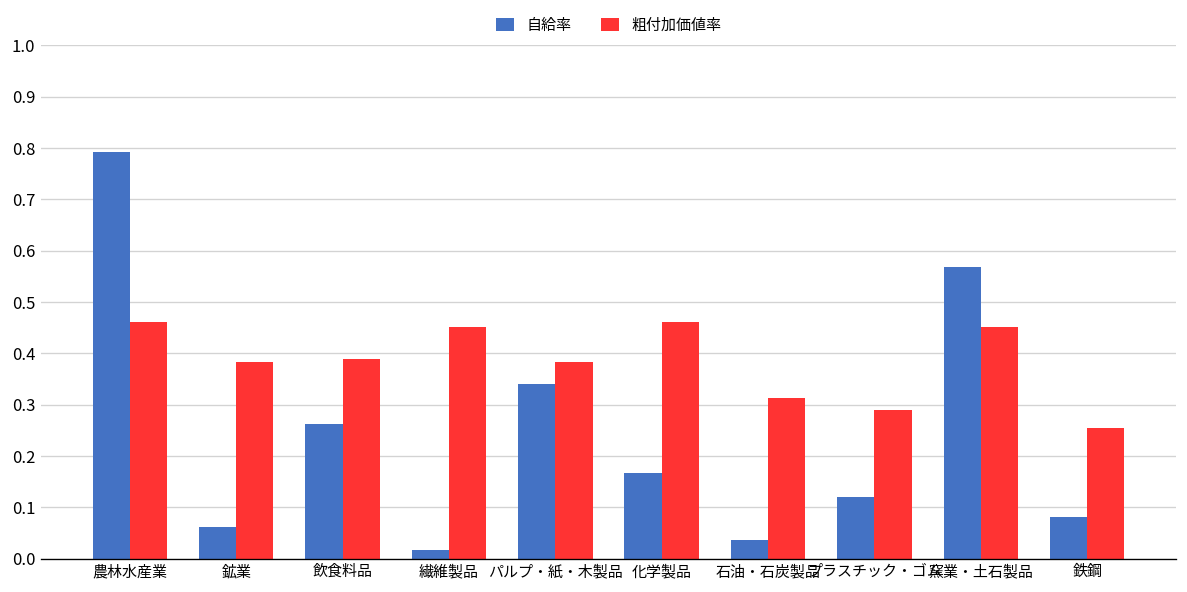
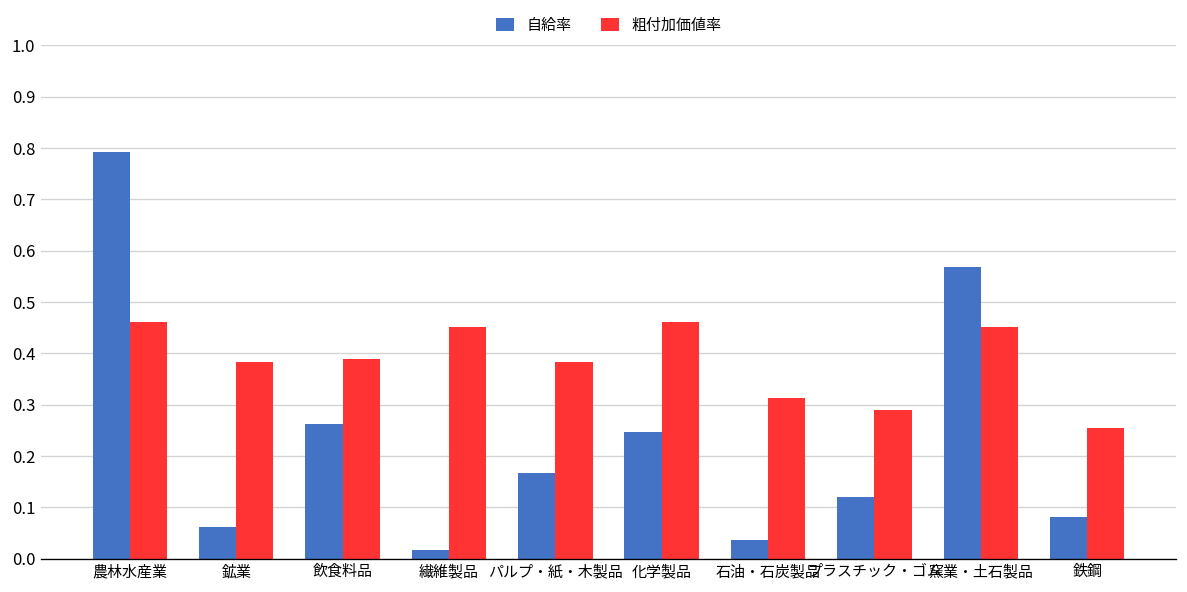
自給率, パルプ・紙・木製品: 0.34 -> 0.17
自給率, 化学製品: 0.17 -> 0.25
